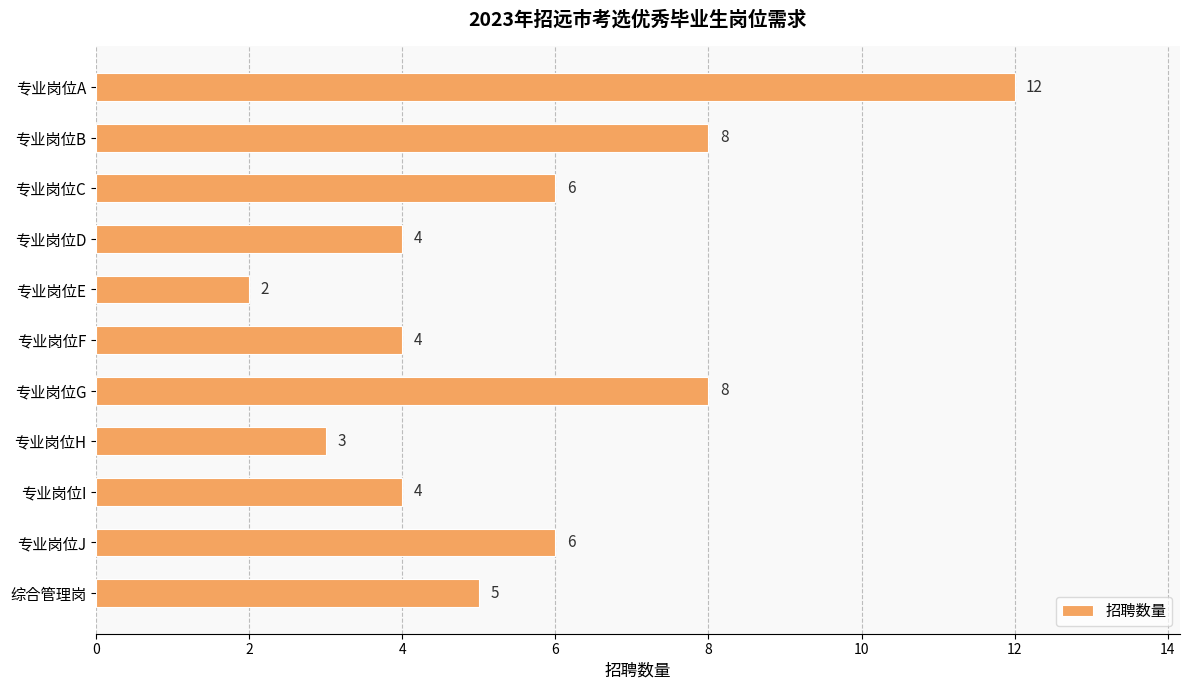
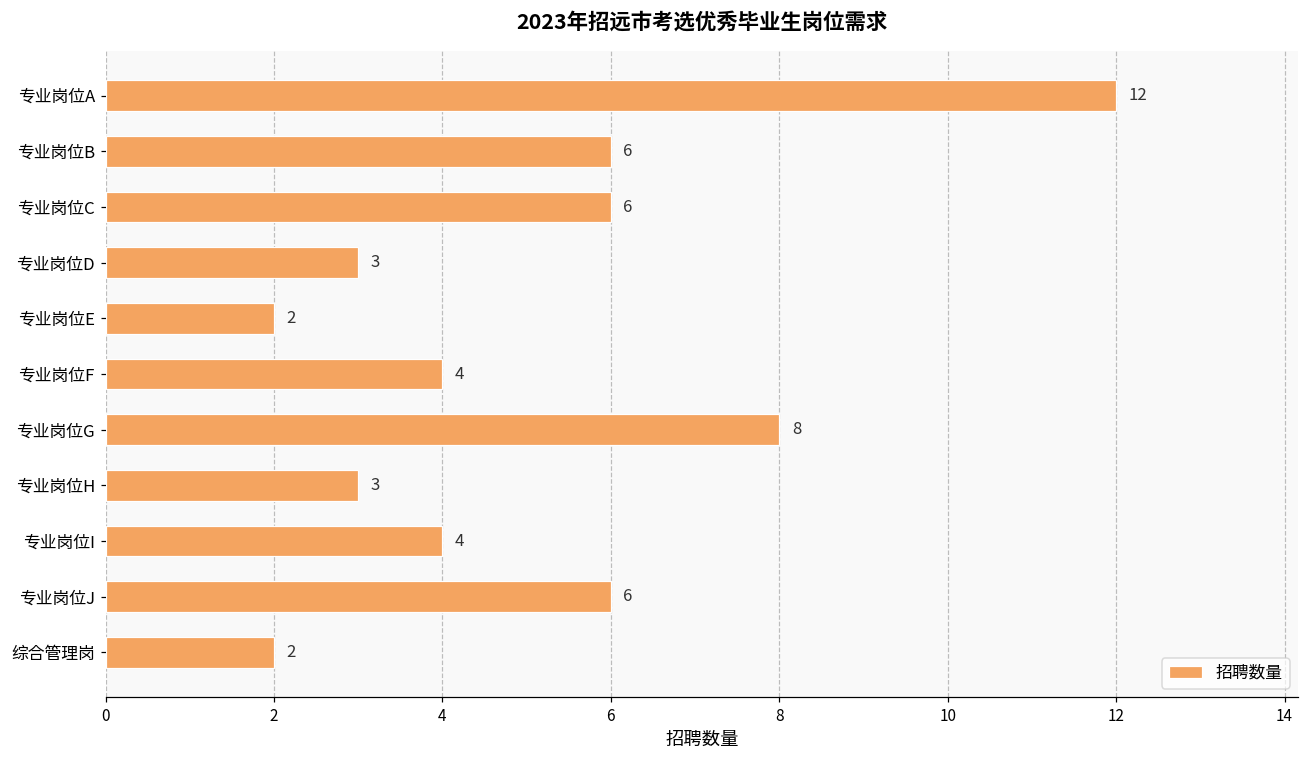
专业岗位B: 8 -> 6
专业岗位D: 4 -> 3
综合管理岗: 5 -> 2
